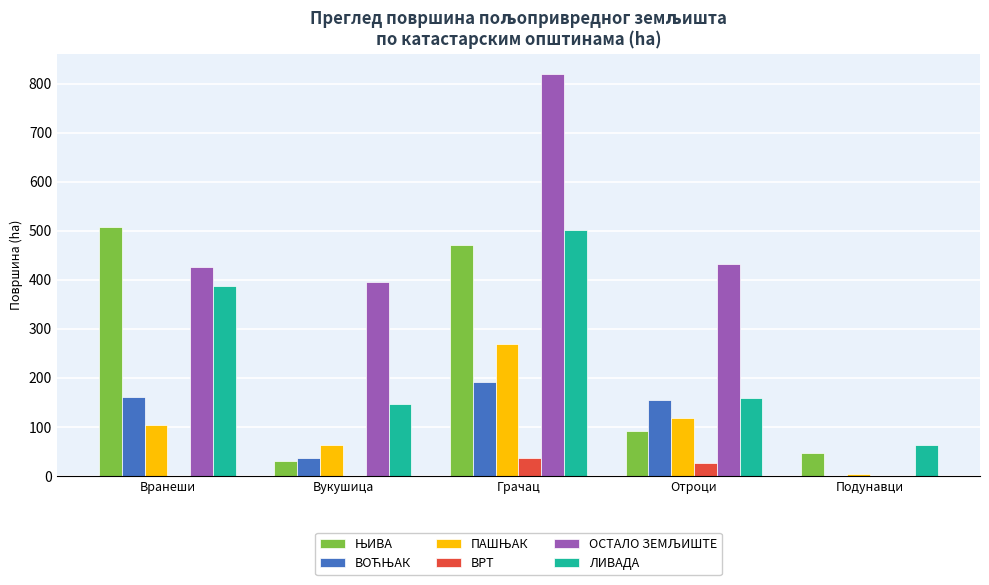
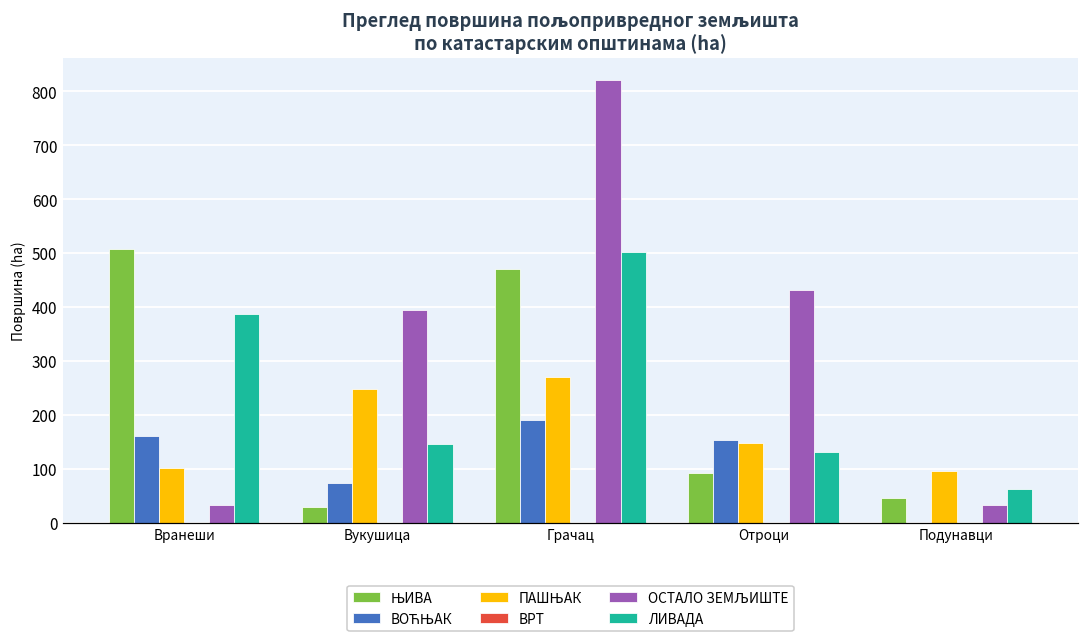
ОСТАЛО ЗЕМЉИШТЕ, Вранеши: 430 -> 30
ВОЋЊАК, Вукушица: 40 -> 70
ПАШЊАК, Вукушица: 60 -> 250
ВРТ, Грачац: 40 -> 0
ПАШЊАК, Отроци: 120 -> 150
ВРТ, Отроци: 30 -> 0
ЛИВАДА, Отроци: 160 -> 130
ПАШЊАК, Подунавци: 0 -> 100
ОСТАЛО ЗЕМЉИШТЕ, Подунавци: 0 -> 30
